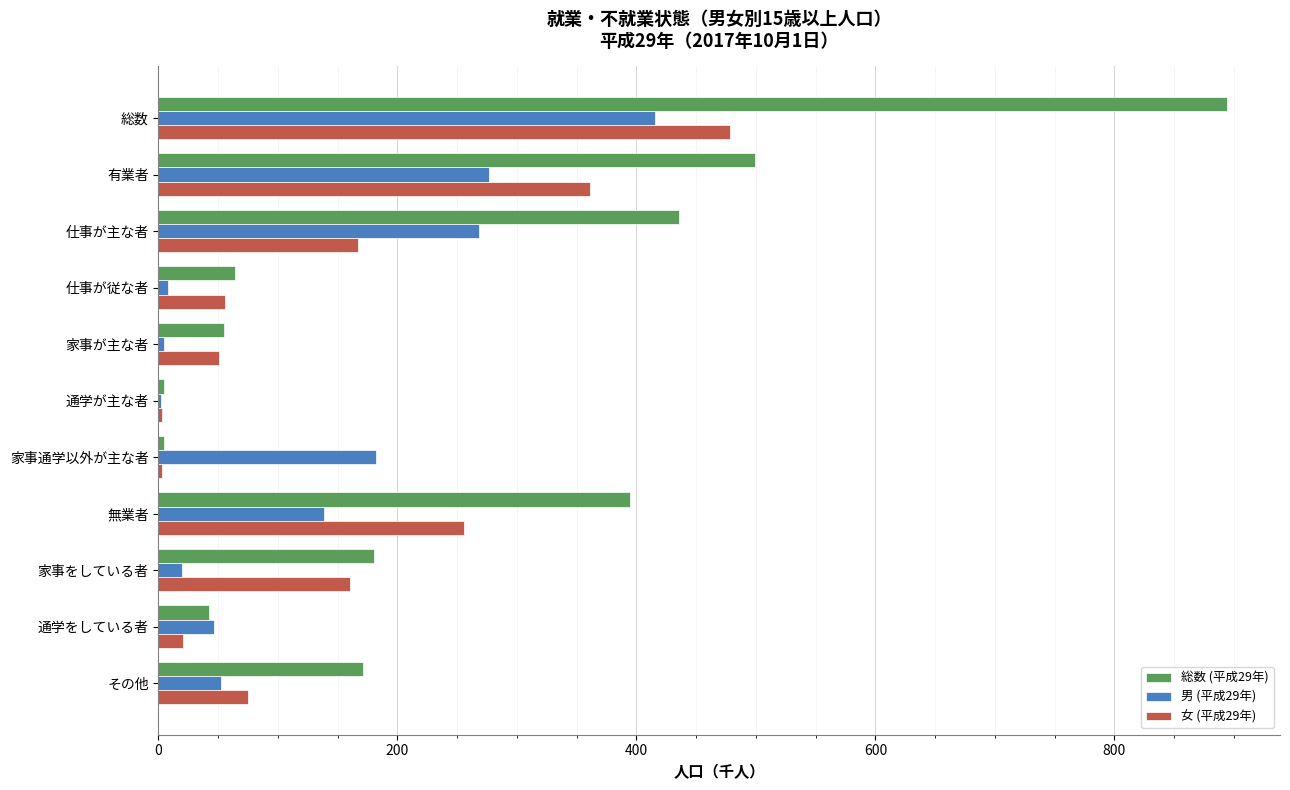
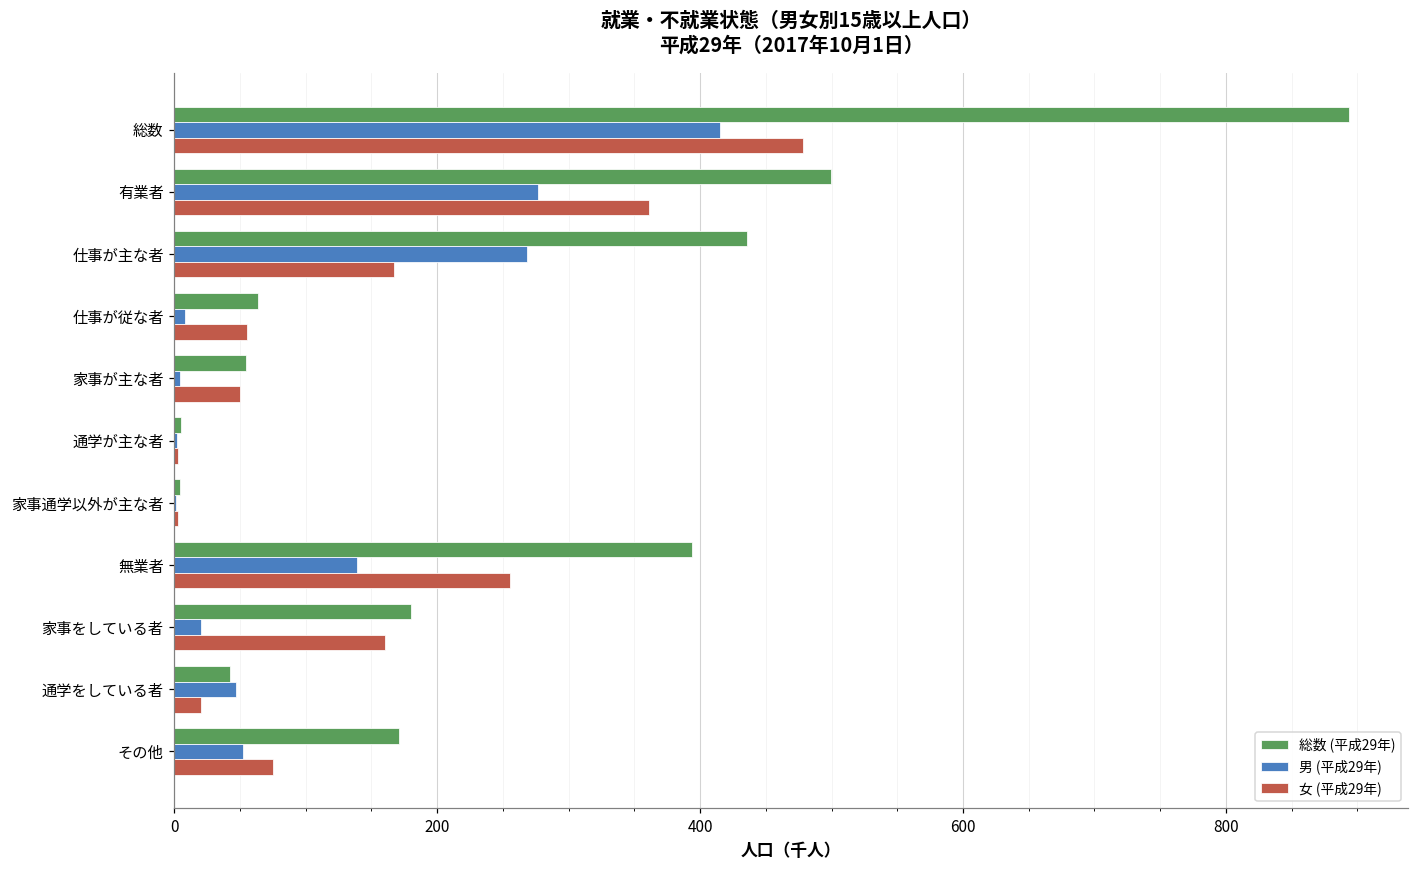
男 (平成29年), 家事通学以外が主な者: 182 -> 2
